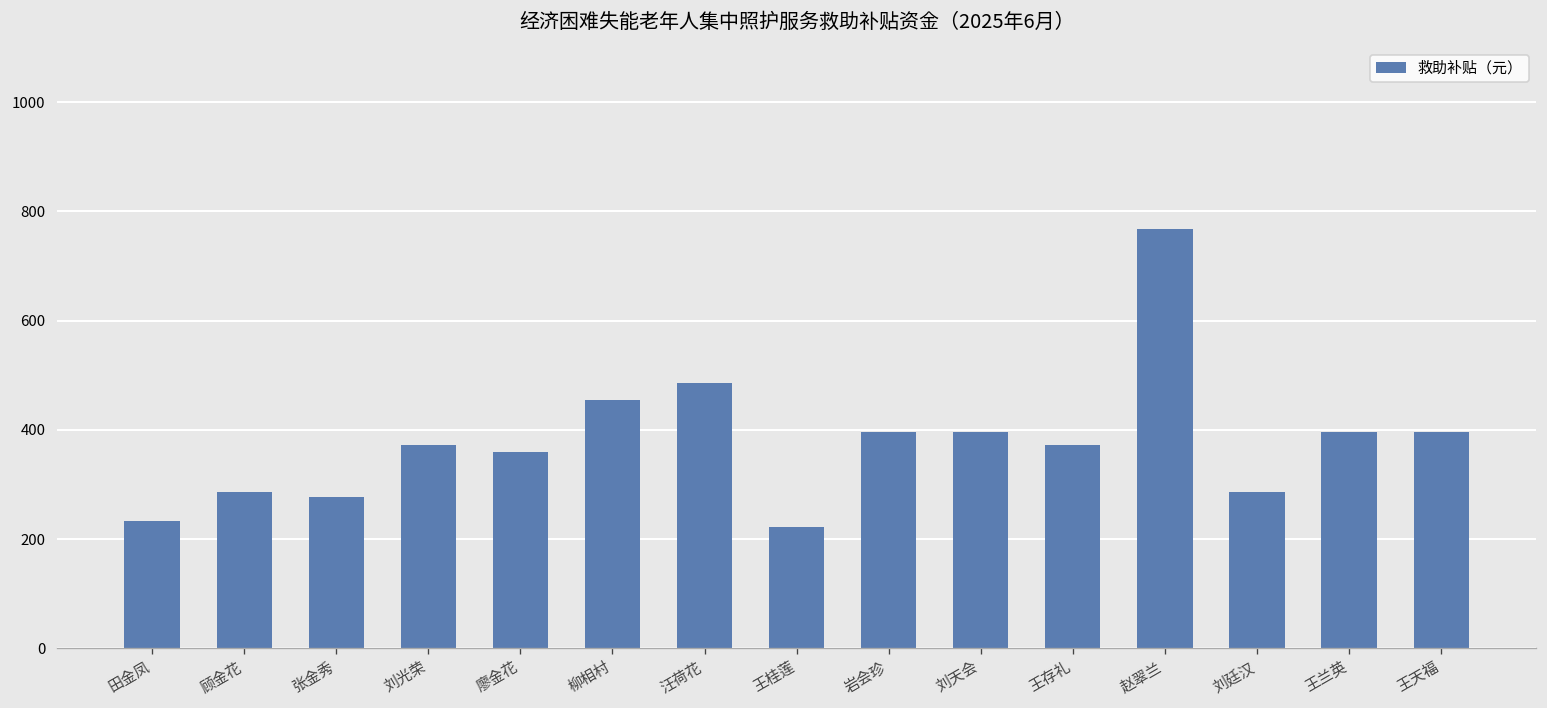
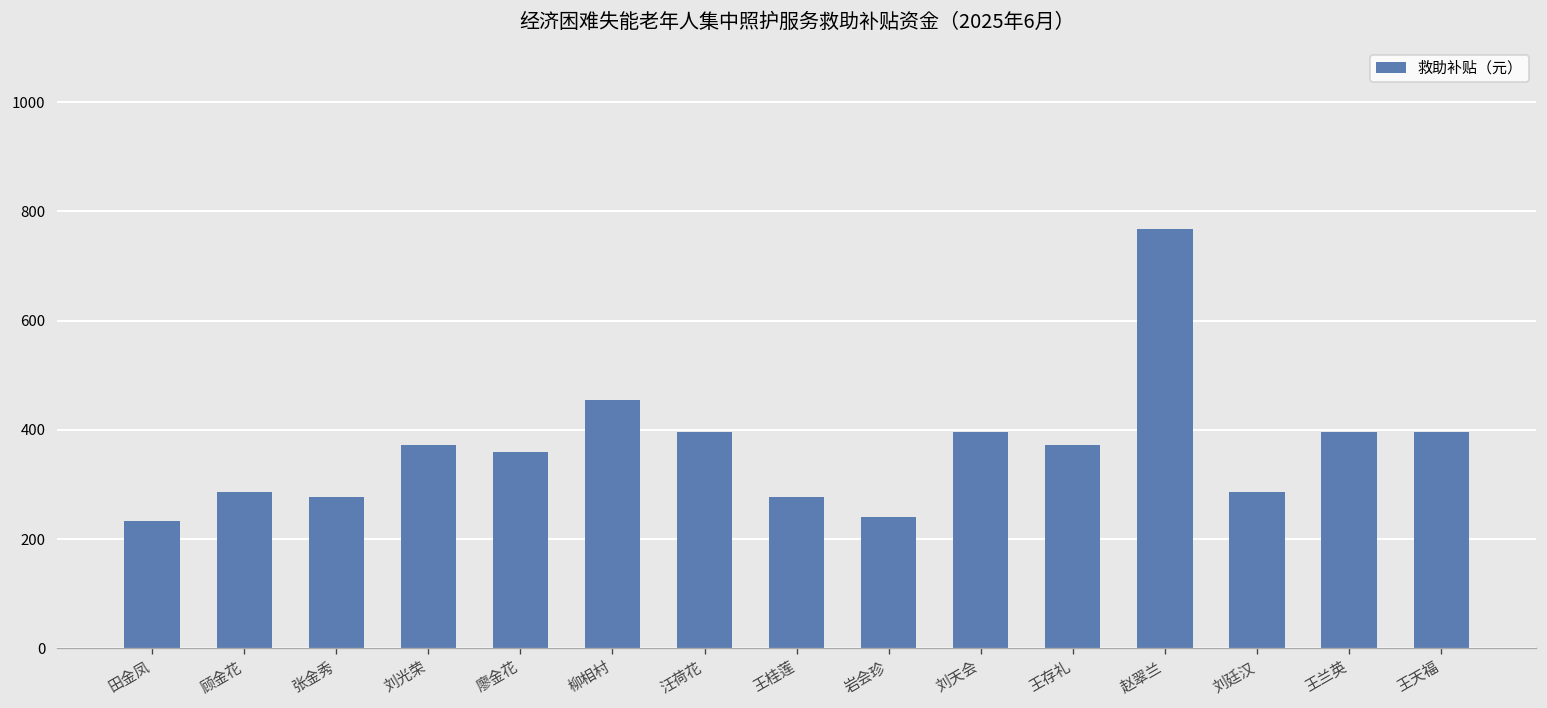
汪荷花: 490 -> 400
王桂莲: 220 -> 280
岩会珍: 400 -> 240
